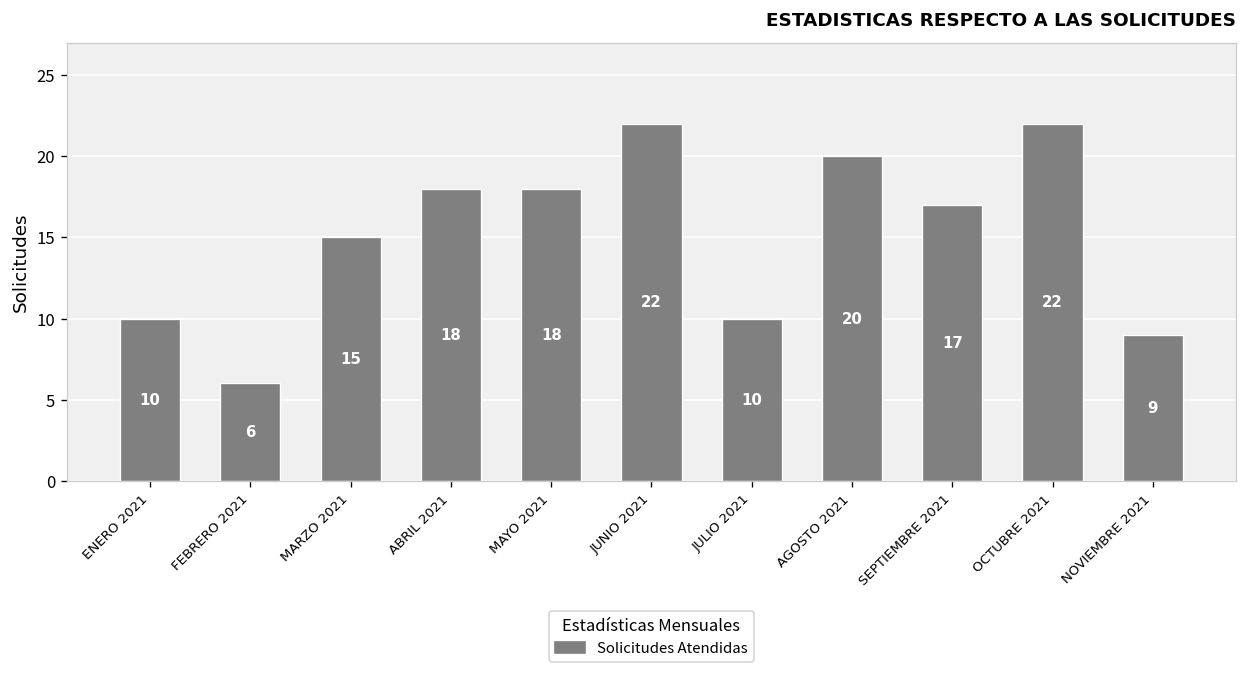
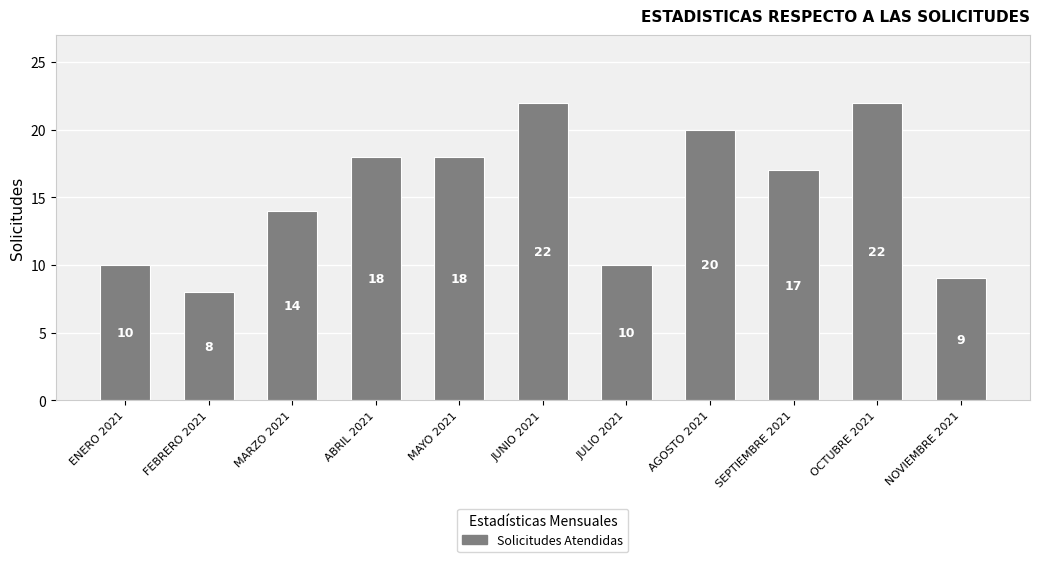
FEBRERO 2021: 6 -> 8
MARZO 2021: 15 -> 14
